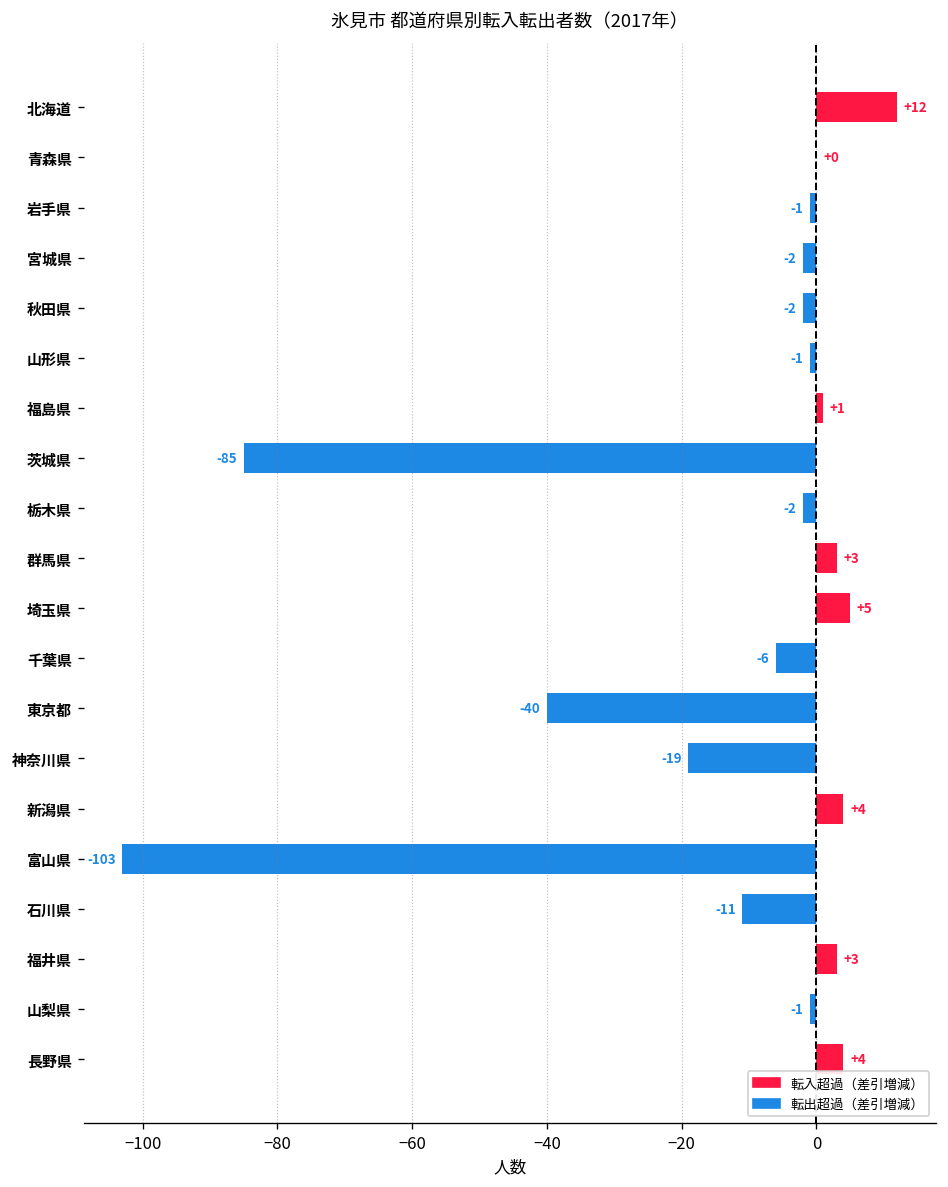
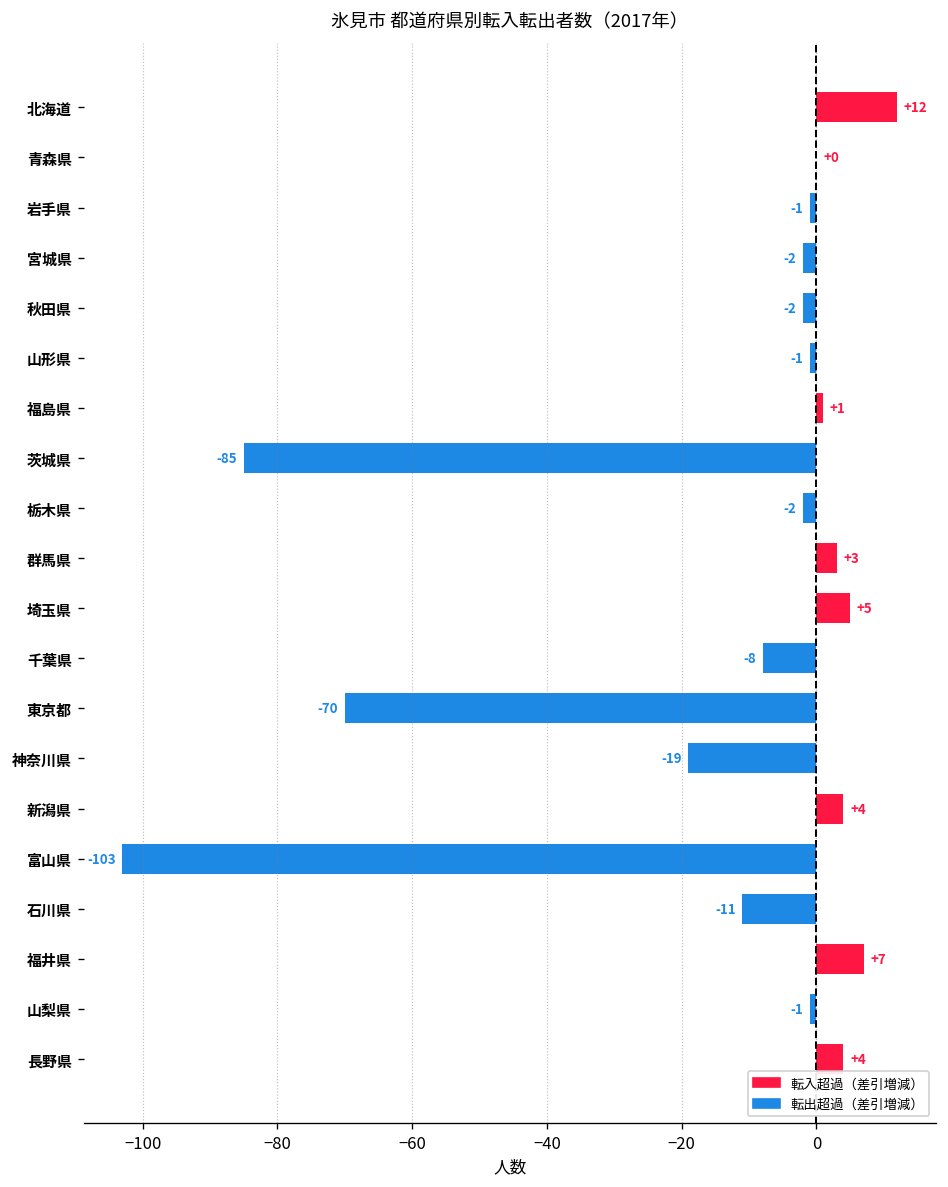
千葉県: -6 -> -8
東京都: -40 -> -70
福井県: +3 -> +7
